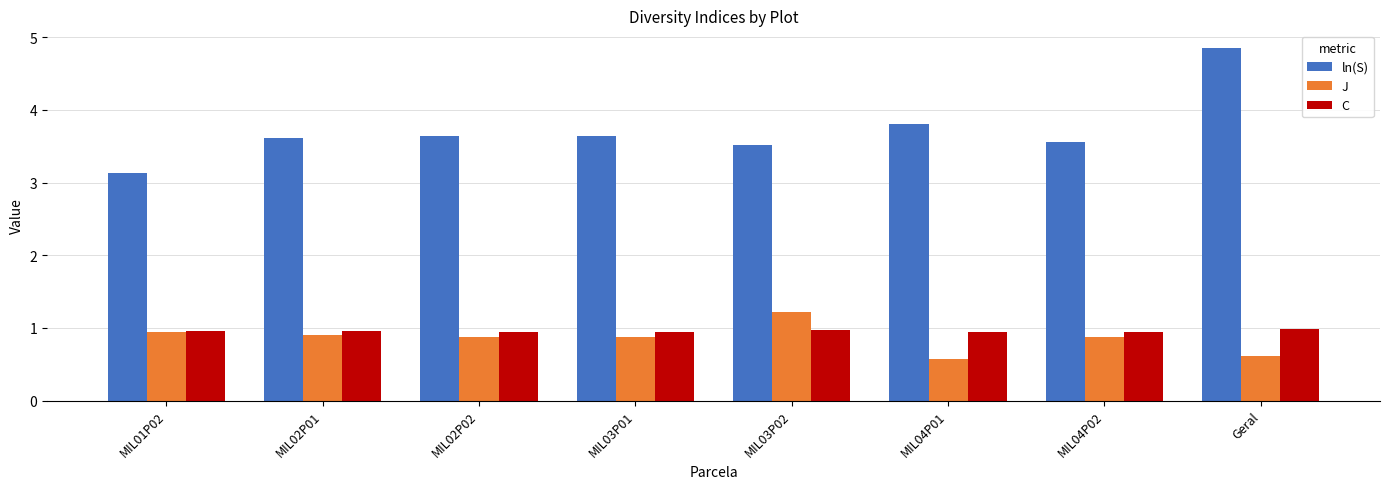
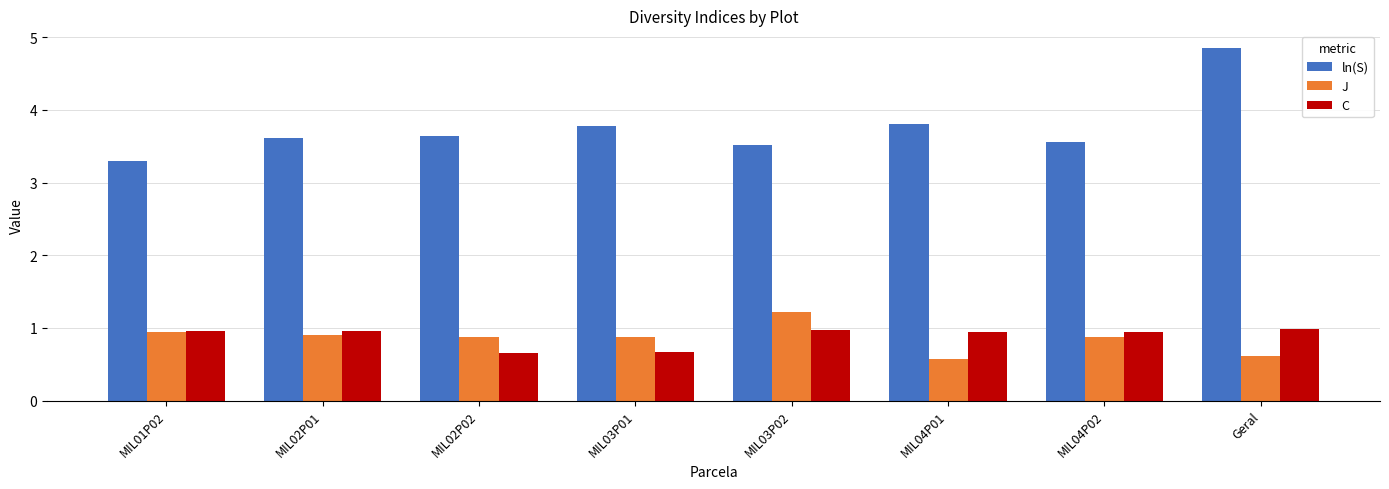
ln(S), MIL01P02: 3.1 -> 3.3
C, MIL02P02: 1.0 -> 0.7
ln(S), MIL03P01: 3.6 -> 3.8
C, MIL03P01: 1.0 -> 0.7
